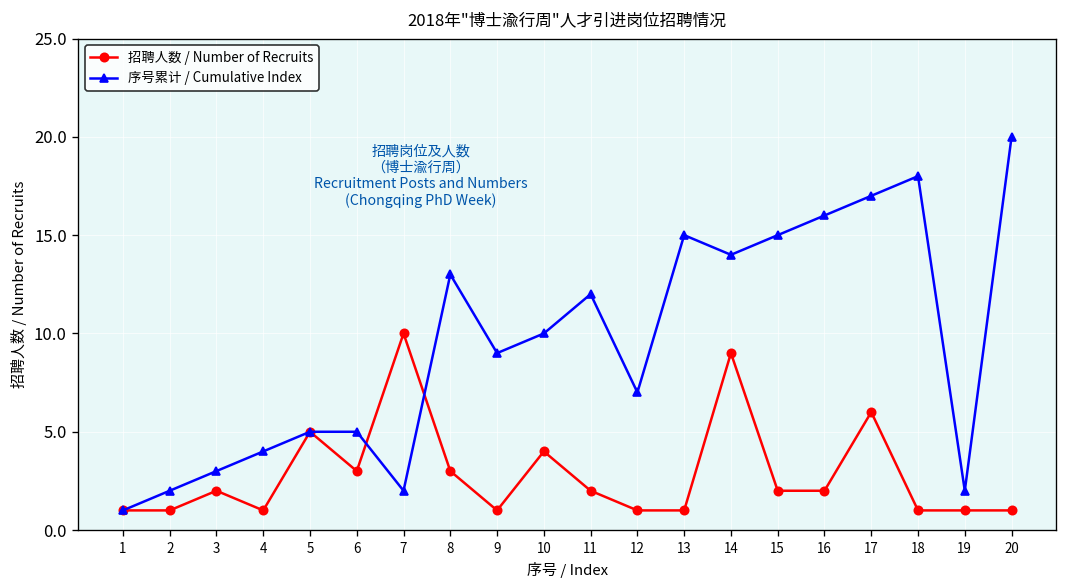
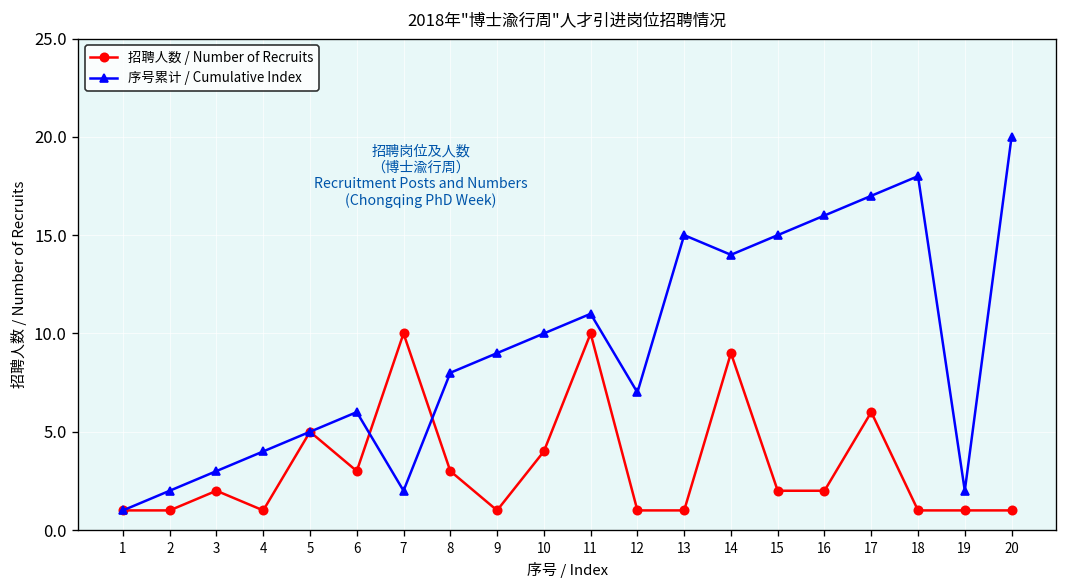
序号累计 / Cumulative Index, 6: 5 -> 6
序号累计 / Cumulative Index, 8: 13 -> 8
招聘人数 / Number of Recruits, 11: 2 -> 10
序号累计 / Cumulative Index, 11: 12 -> 11
